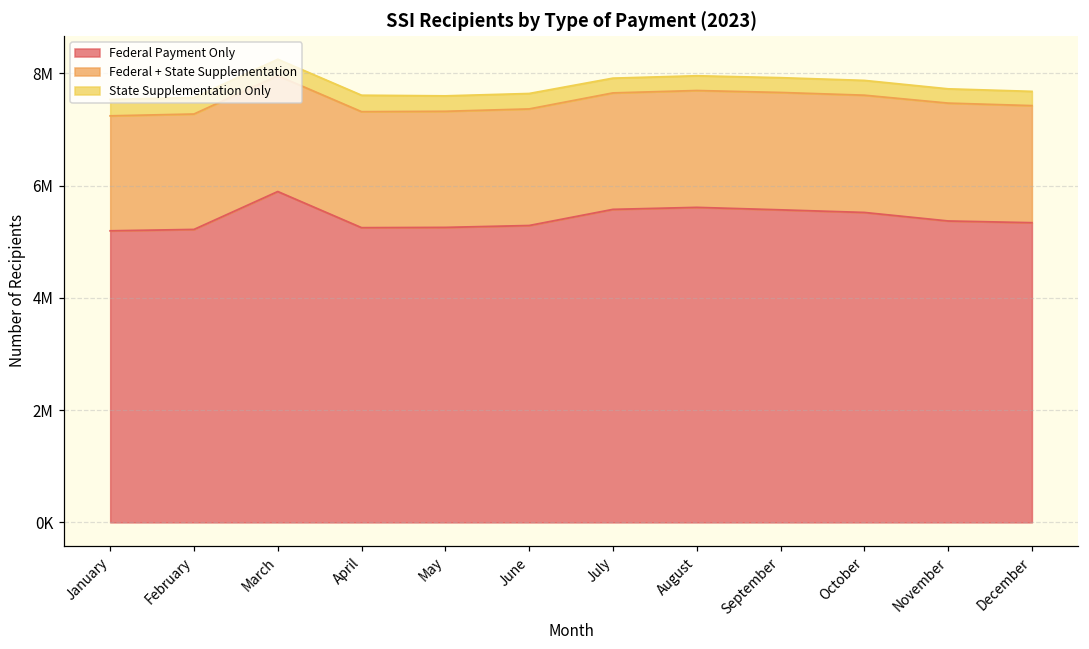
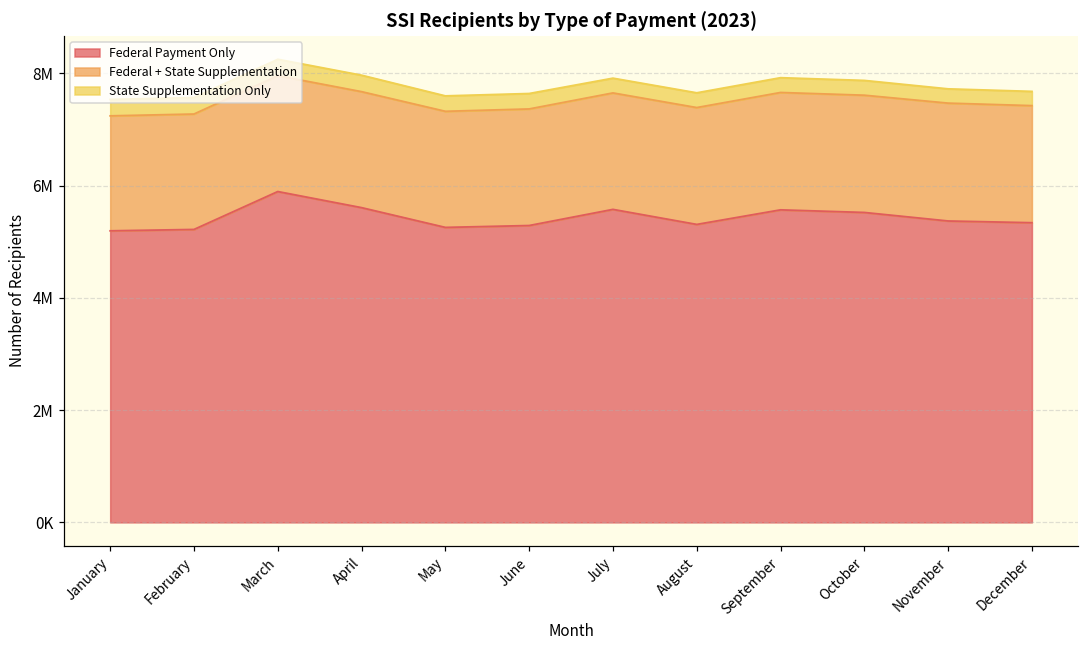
Federal Payment Only, April: 5200000 -> 5600000
Federal Payment Only, August: 5600000 -> 5300000
